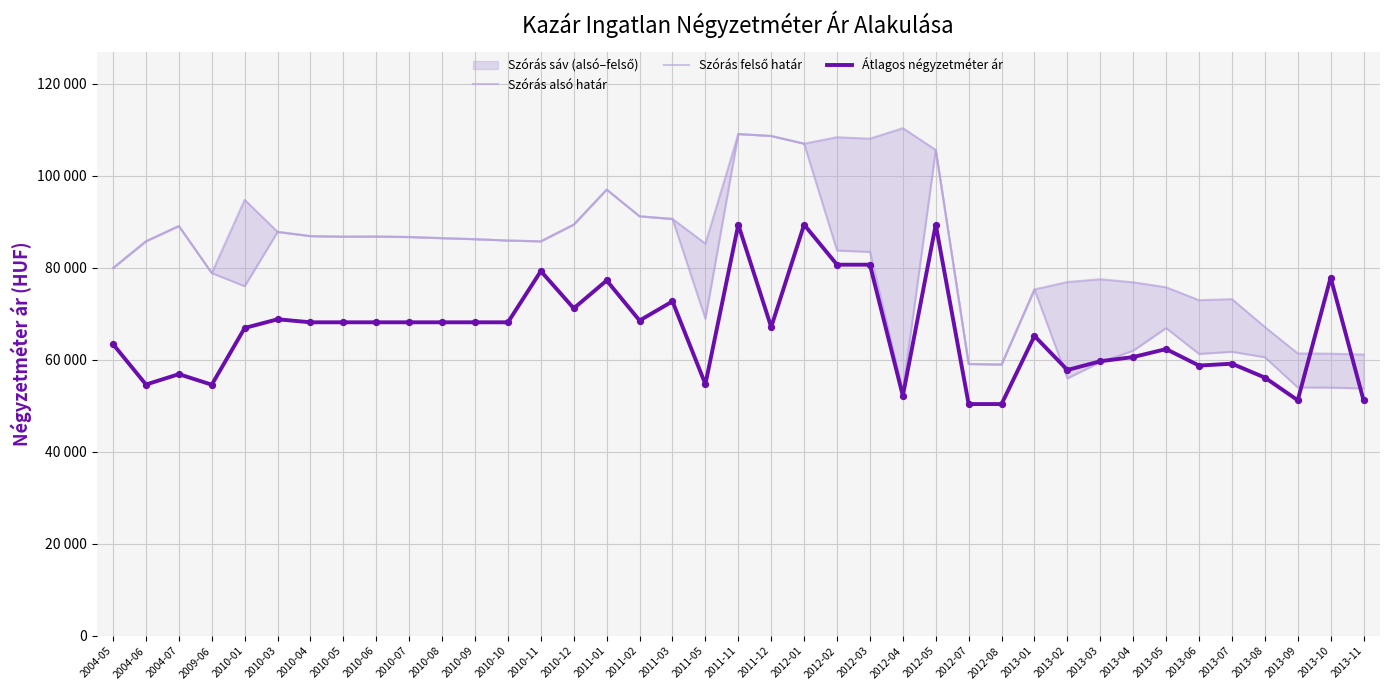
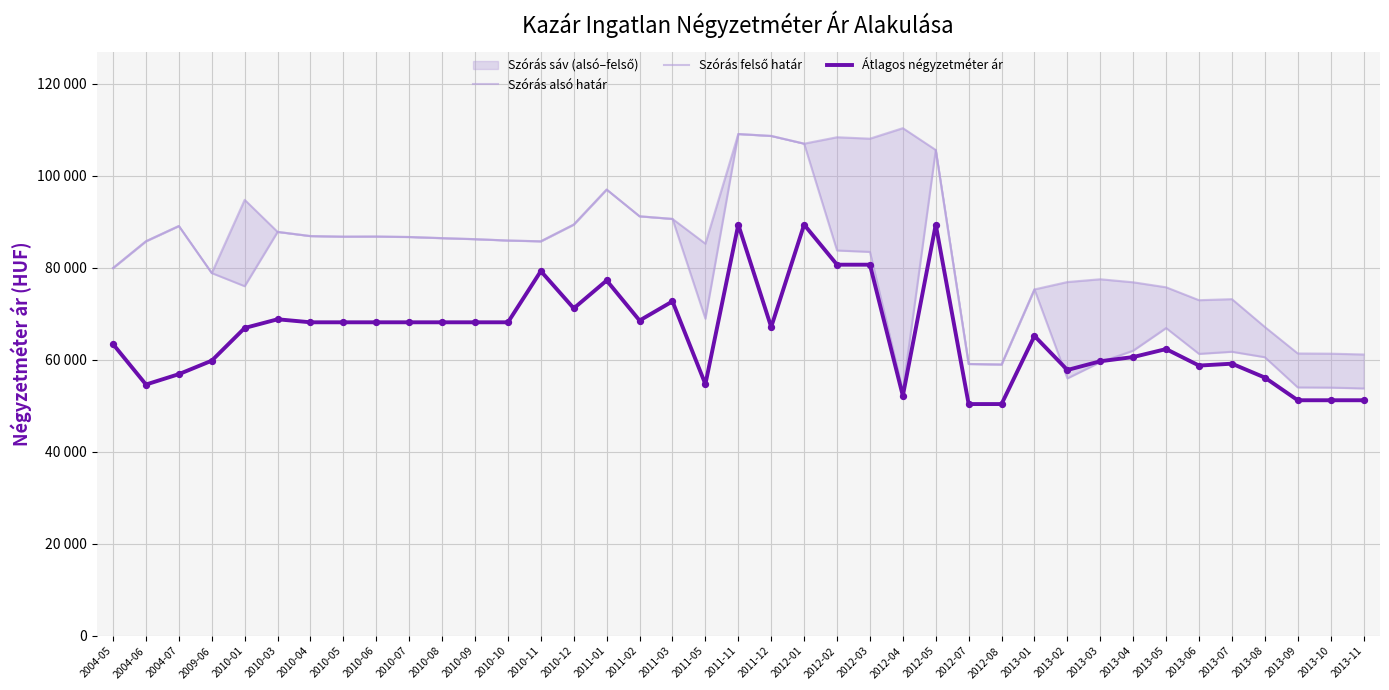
Átlagos négyzetméter ár, 2009-06: 55000 -> 60000
Átlagos négyzetméter ár, 2013-10: 78000 -> 51000
